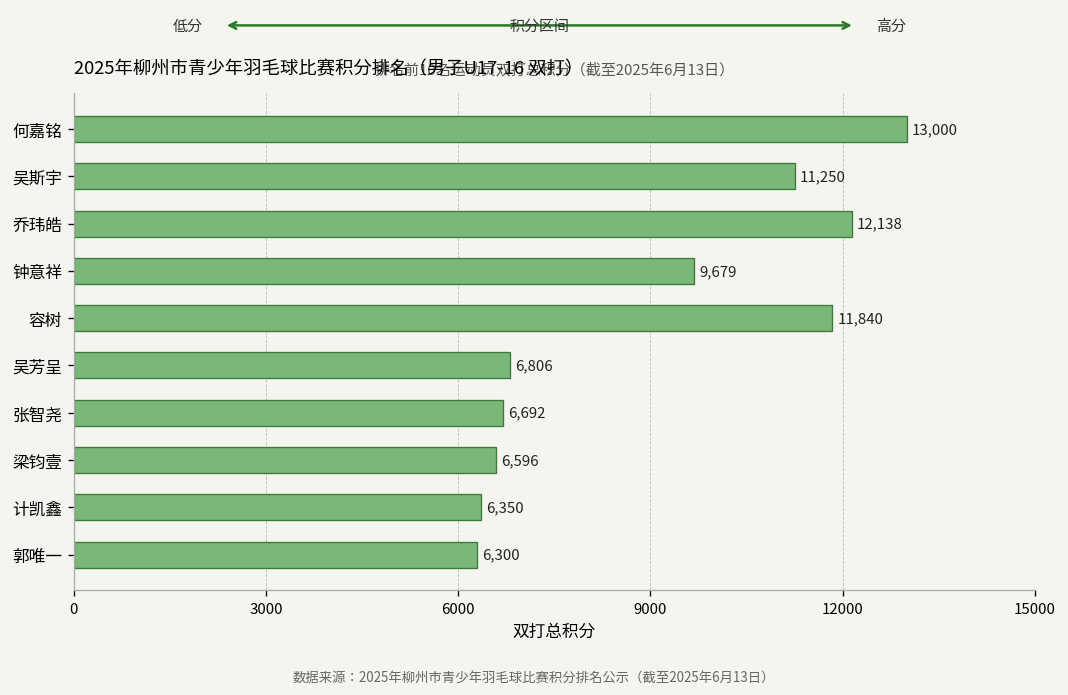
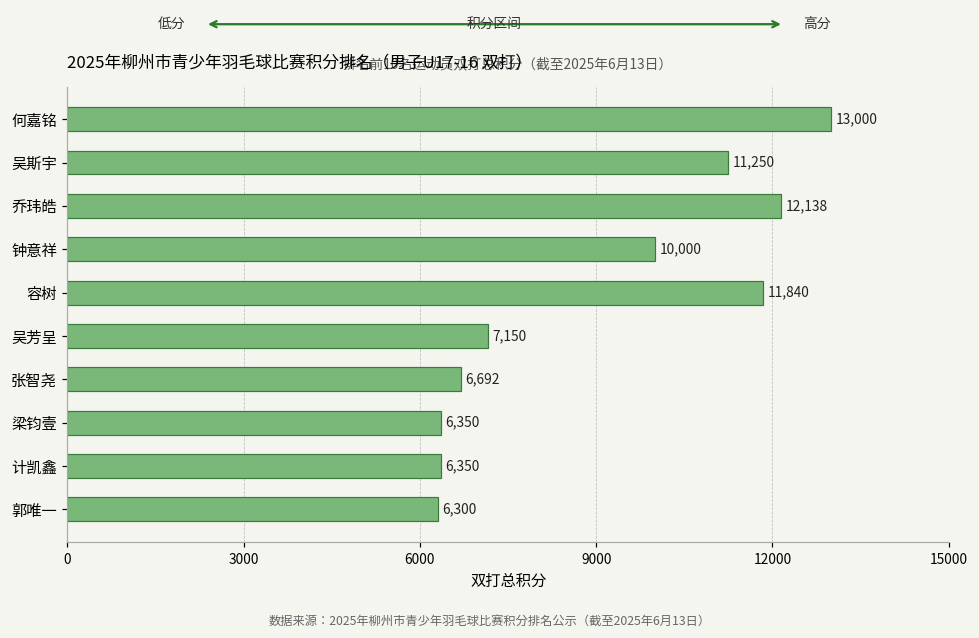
钟意祥: 9,679 -> 10,000
吴芳呈: 6,806 -> 7,150
梁钧壹: 6,596 -> 6,350
